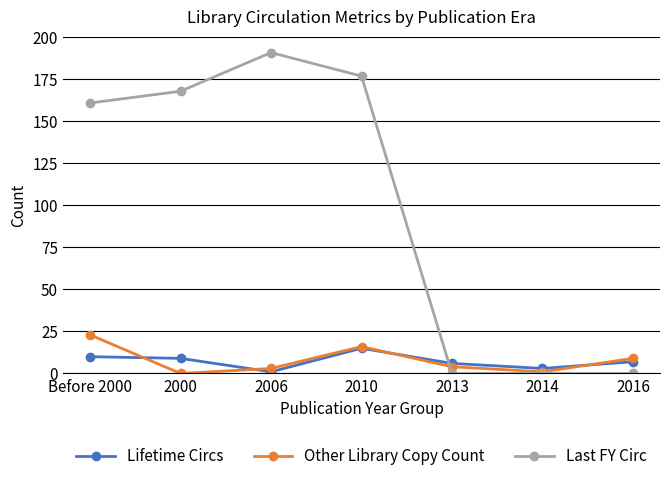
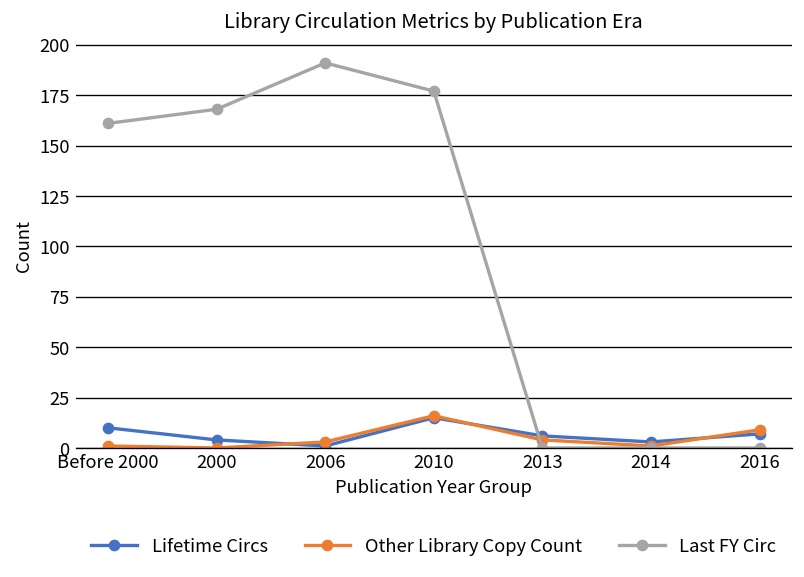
Other Library Copy Count, Before 2000: 23 -> 1
Lifetime Circs, 2000: 9 -> 4
